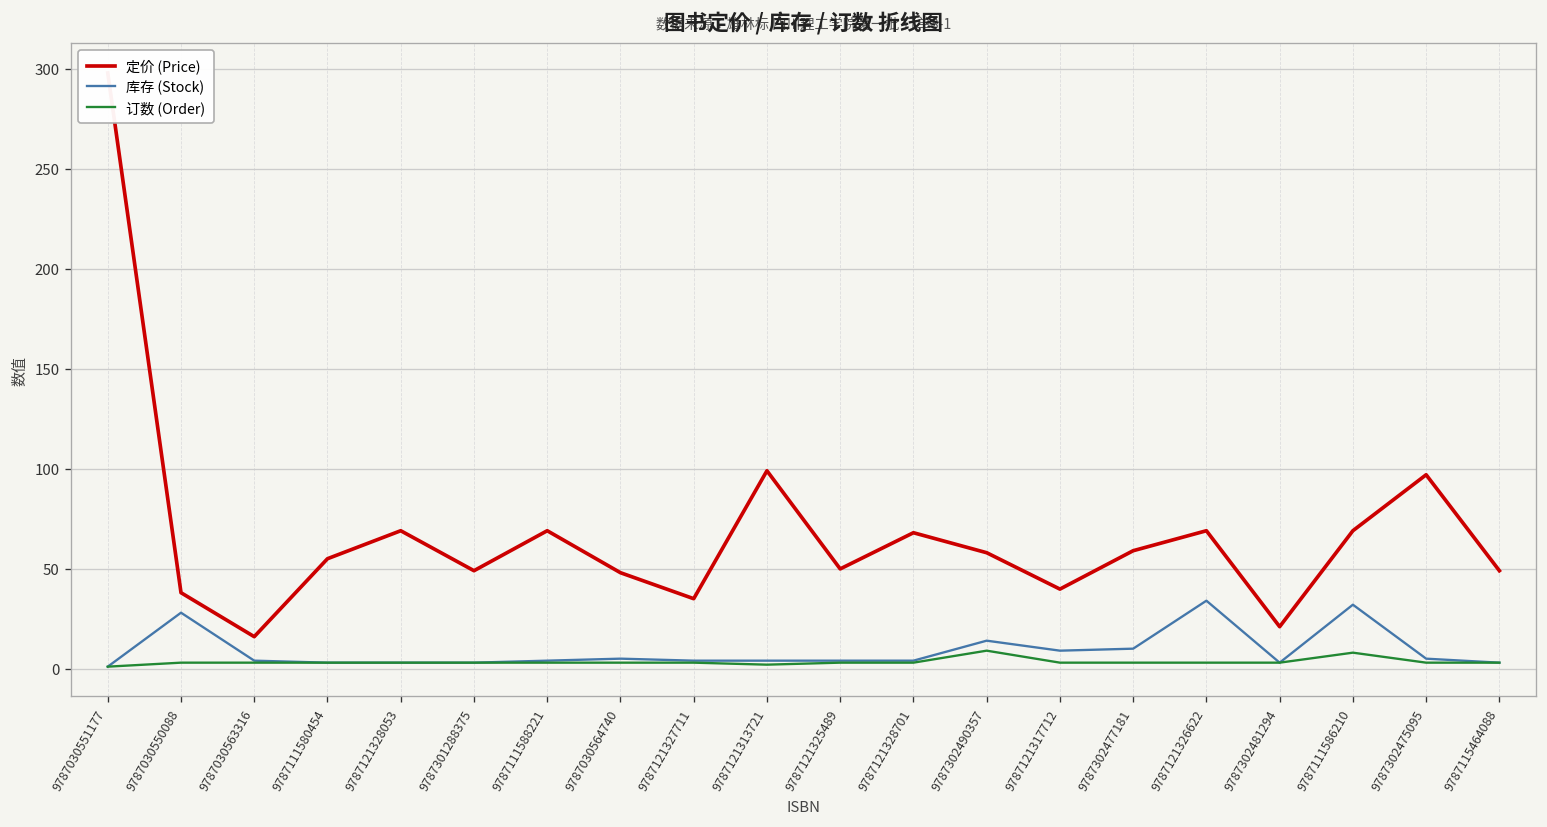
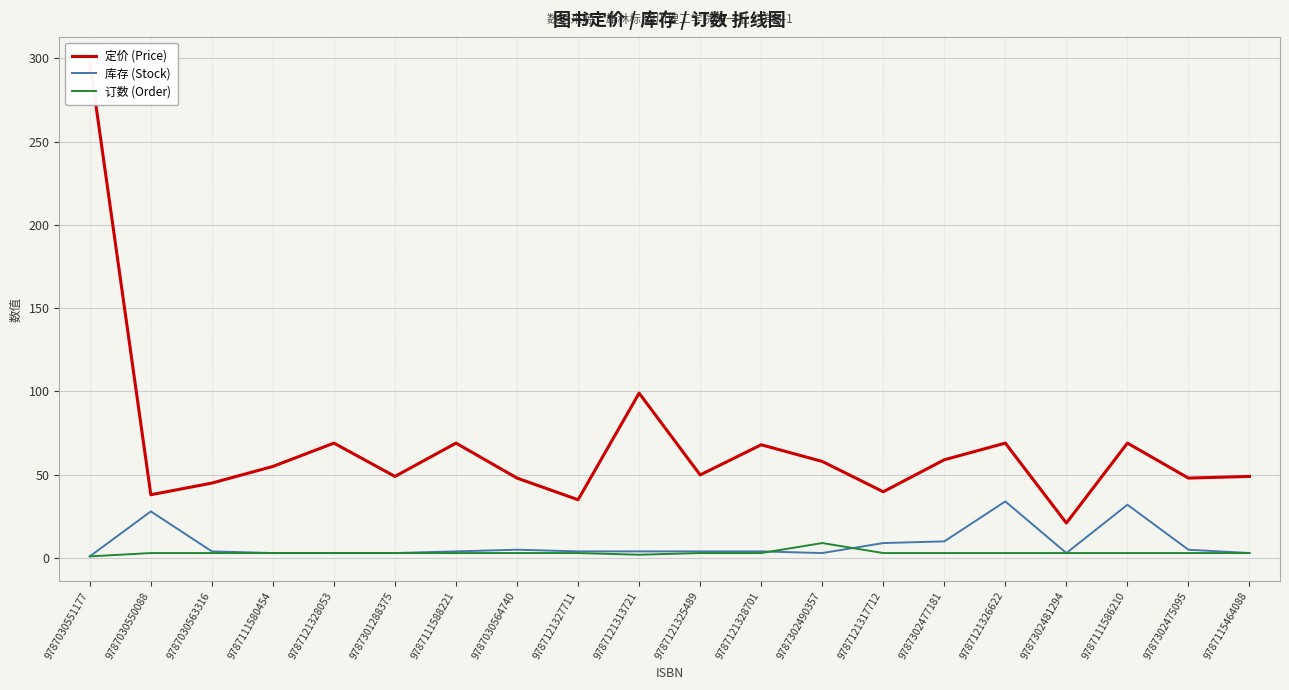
定价 (Price), 9787030563316: 16 -> 45
库存 (Stock), 9787302490357: 14 -> 3
订数 (Order), 9787111586210: 8 -> 3
定价 (Price), 9787302475095: 97 -> 48
